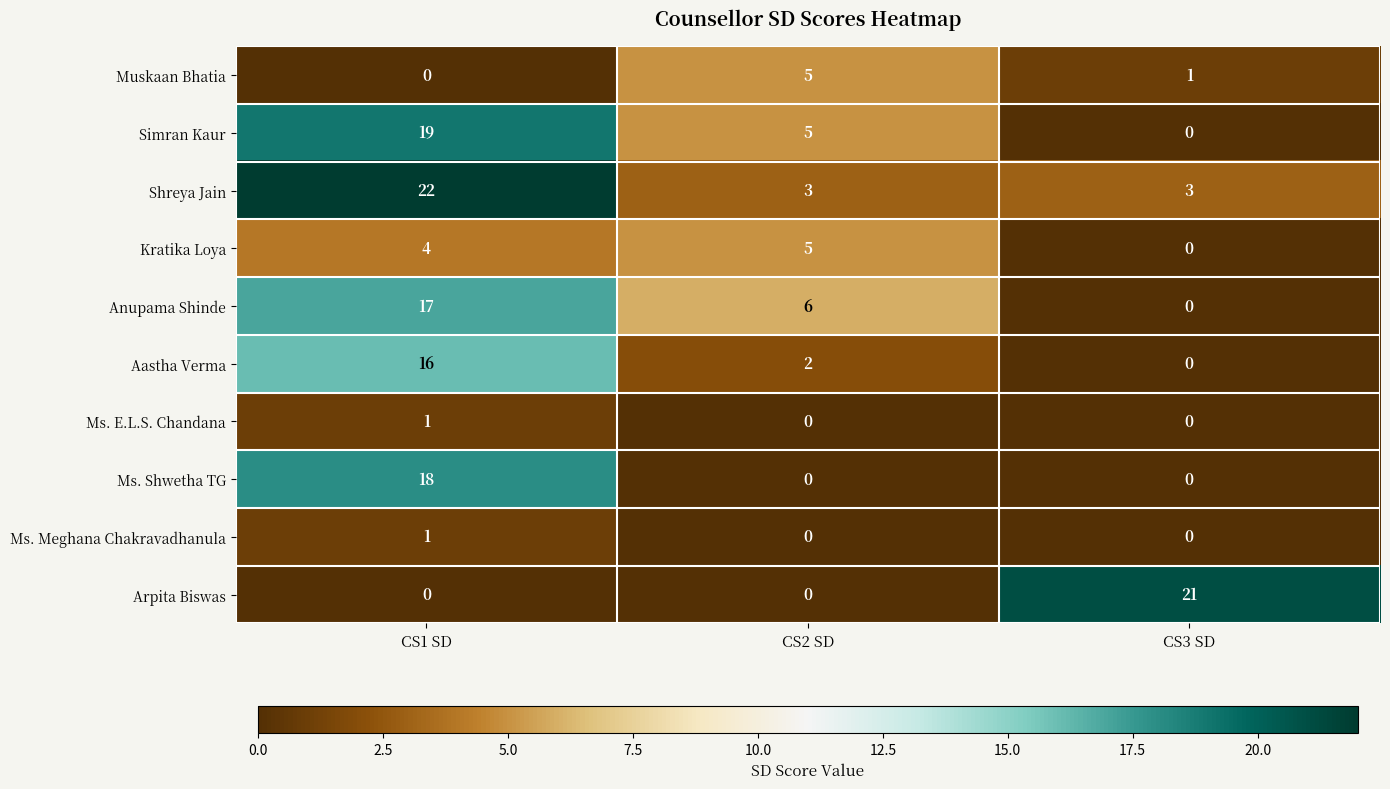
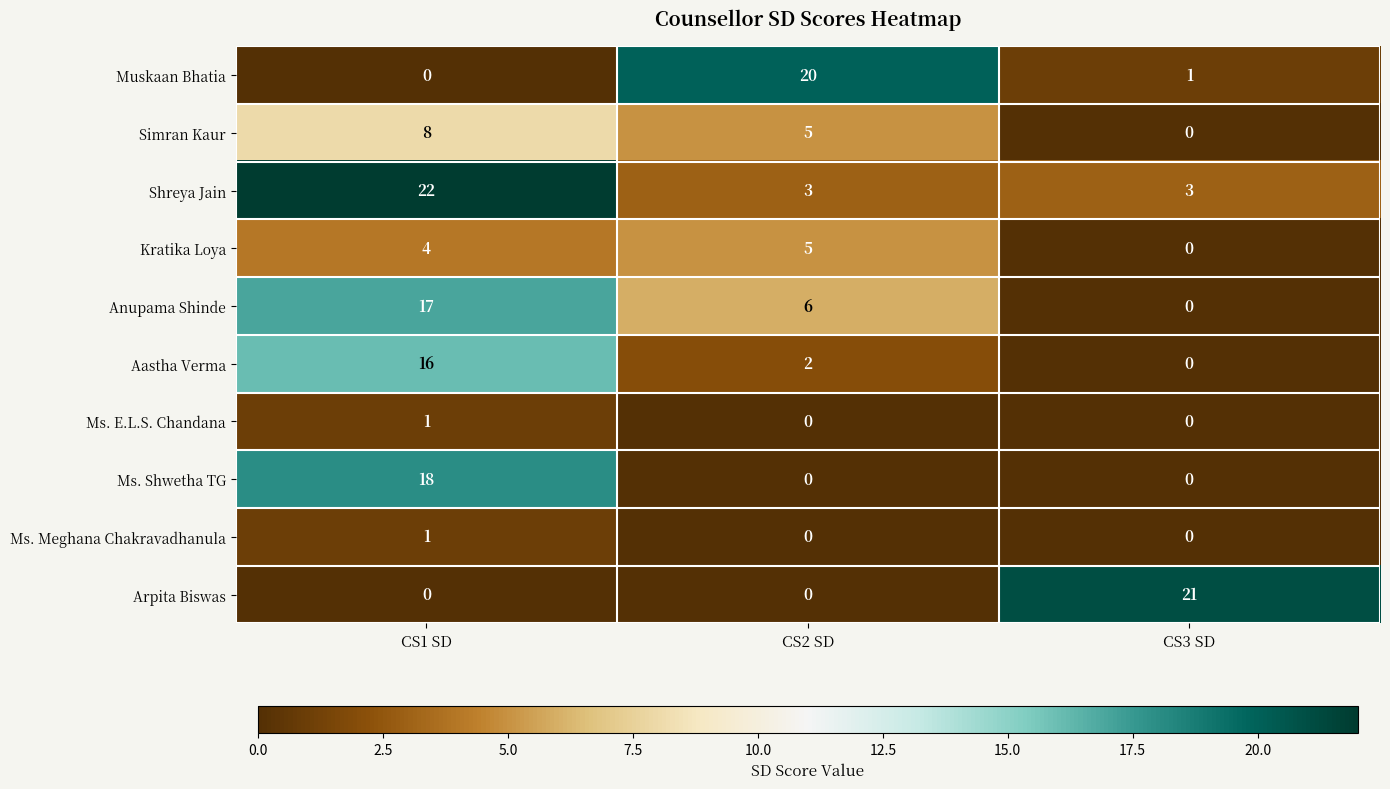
Muskaan Bhatia, CS2 SD: 5 -> 20
Simran Kaur, CS1 SD: 19 -> 8
